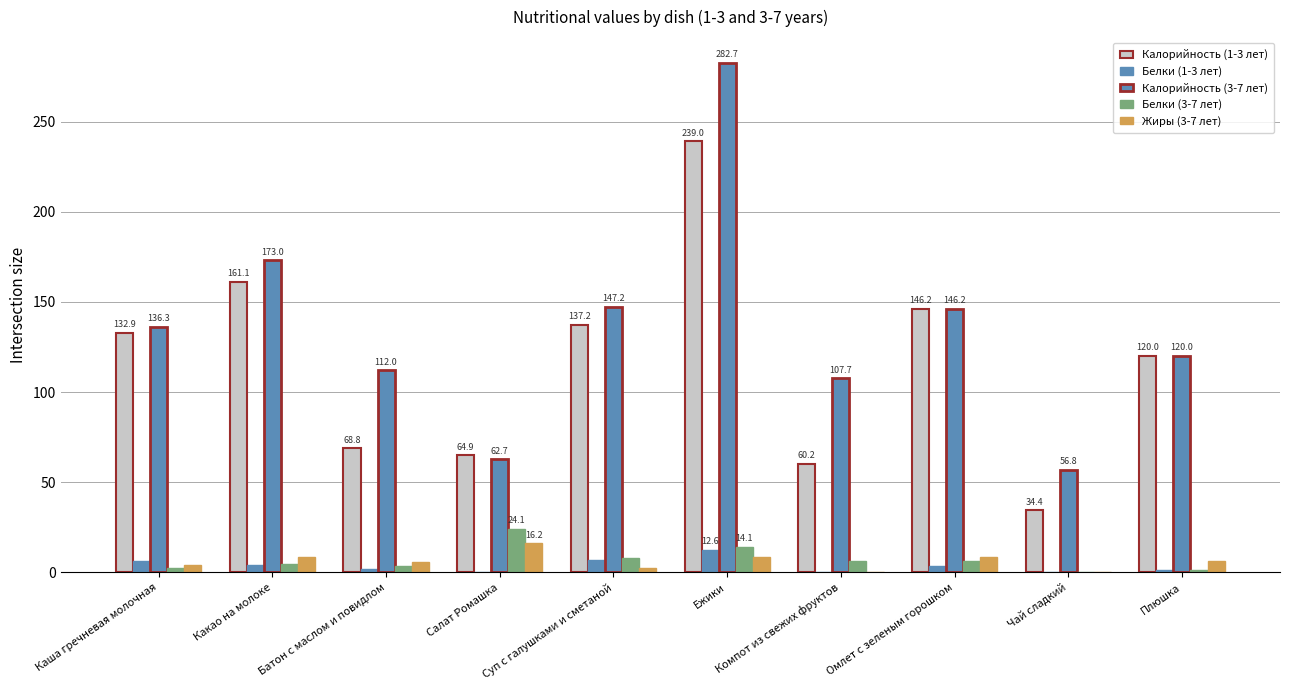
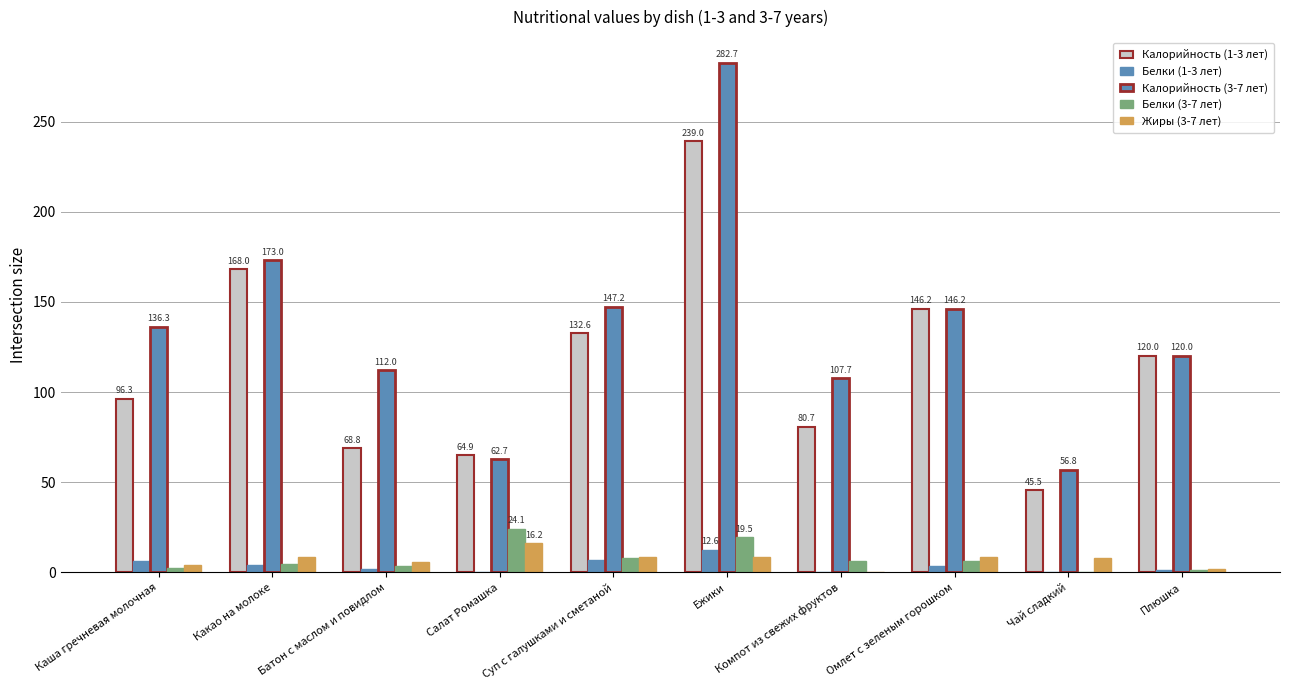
Калорийность (1-3 лет), Каша гречневая молочная: 132.9 -> 96.3
Калорийность (1-3 лет), Какао на молоке: 161.1 -> 168.0
Калорийность (1-3 лет), Суп с галушками и сметаной: 137.2 -> 132.6
Жиры (3-7 лет), Суп с галушками и сметаной: 2 -> 9
Белки (3-7 лет), Ежики: 14.1 -> 19.5
Калорийность (1-3 лет), Компот из свежих фруктов: 60.2 -> 80.7
Калорийность (1-3 лет), Чай сладкий: 34.4 -> 45.5
Жиры (3-7 лет), Чай сладкий: 0 -> 8
Жиры (3-7 лет), Плюшка: 7 -> 2
